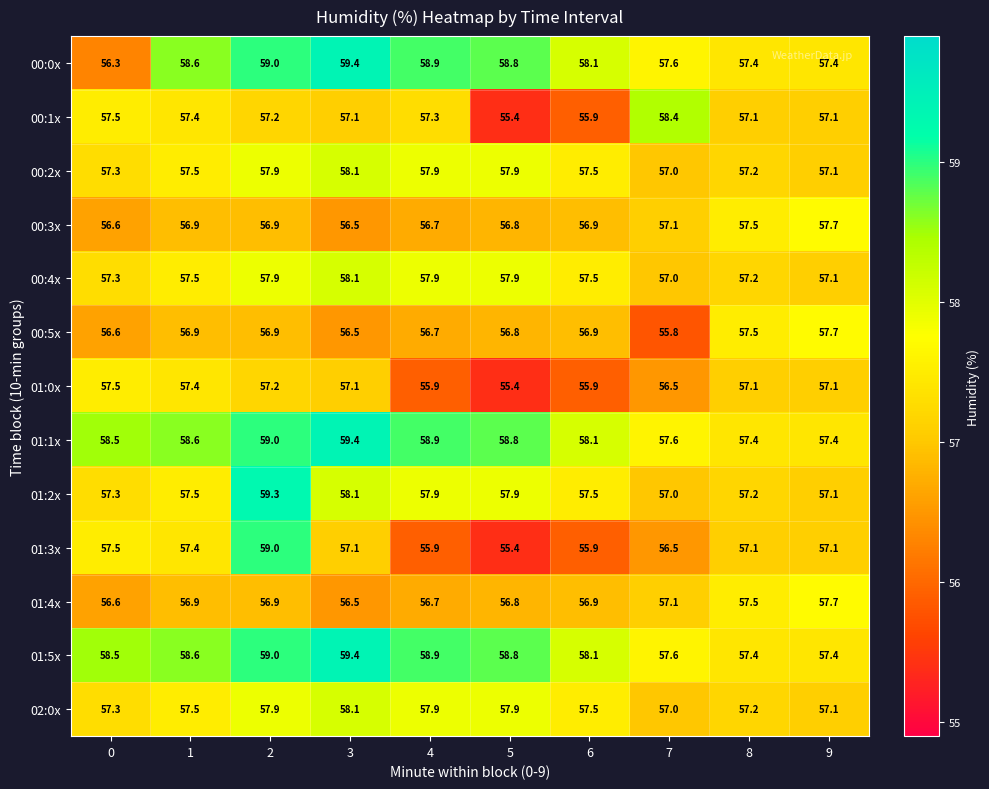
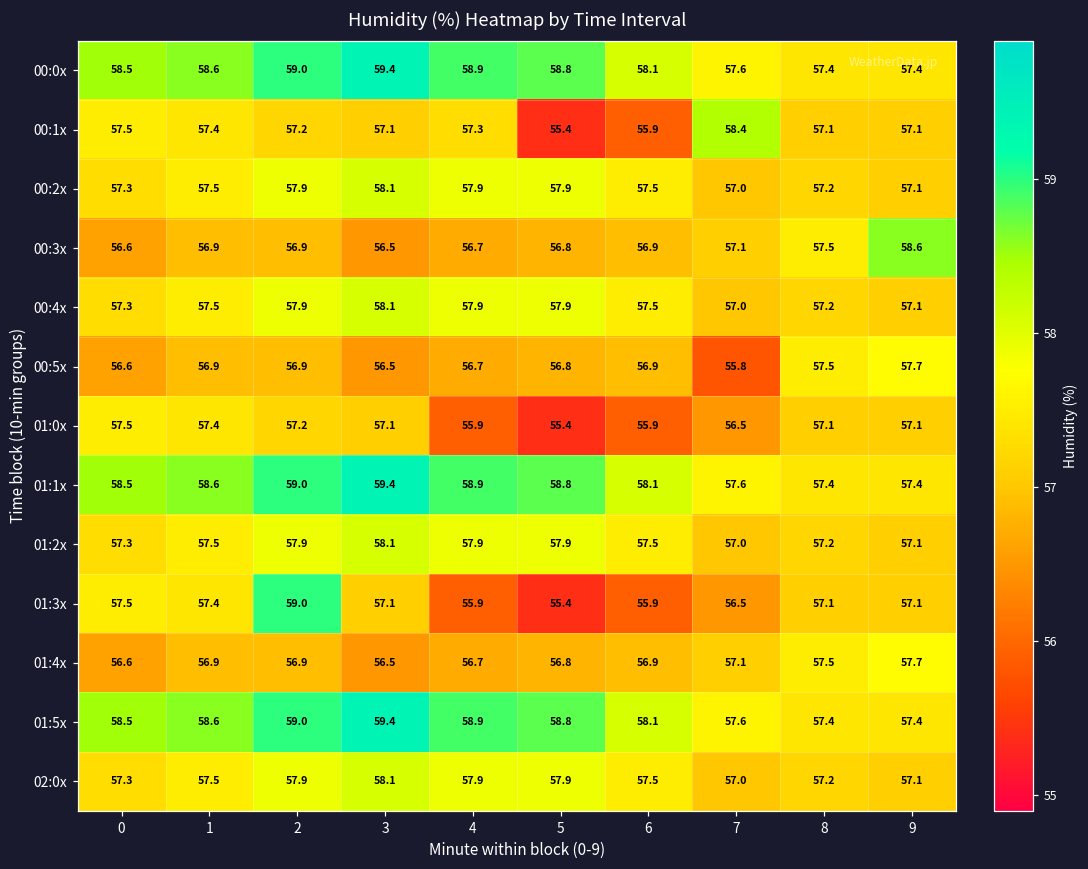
00:0x, 0: 56.3 -> 58.5
00:3x, 9: 57.7 -> 58.6
01:2x, 2: 59.3 -> 57.9
